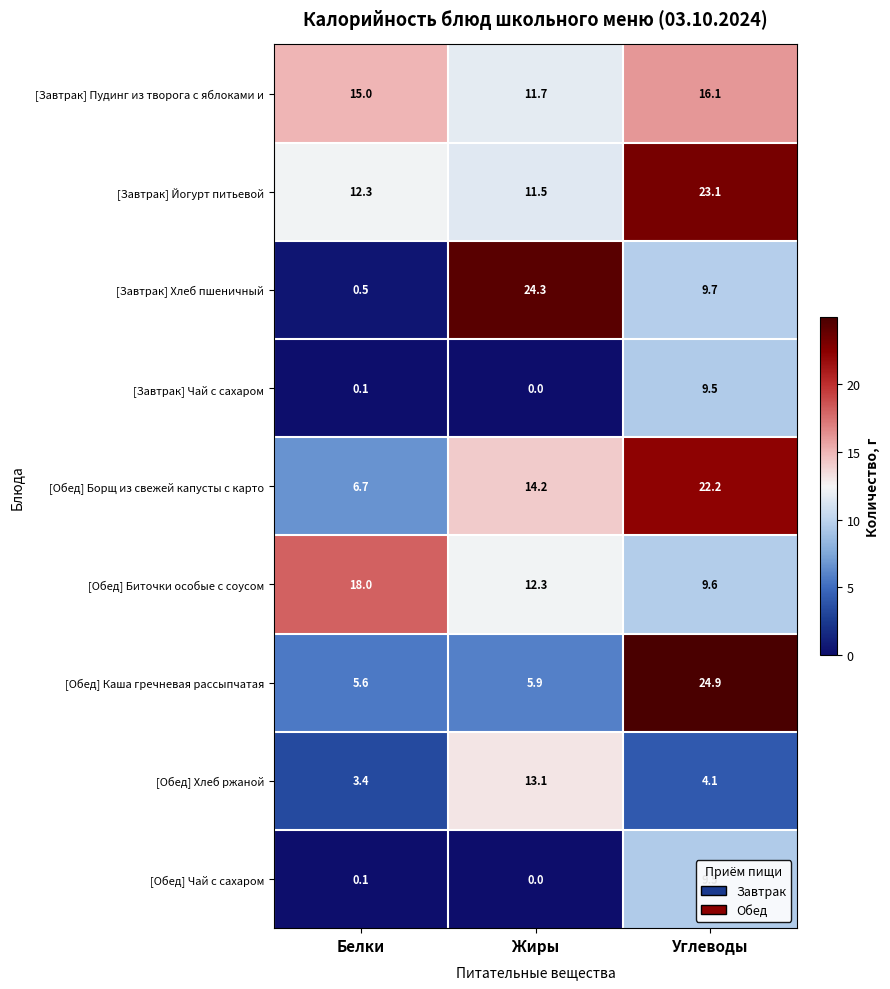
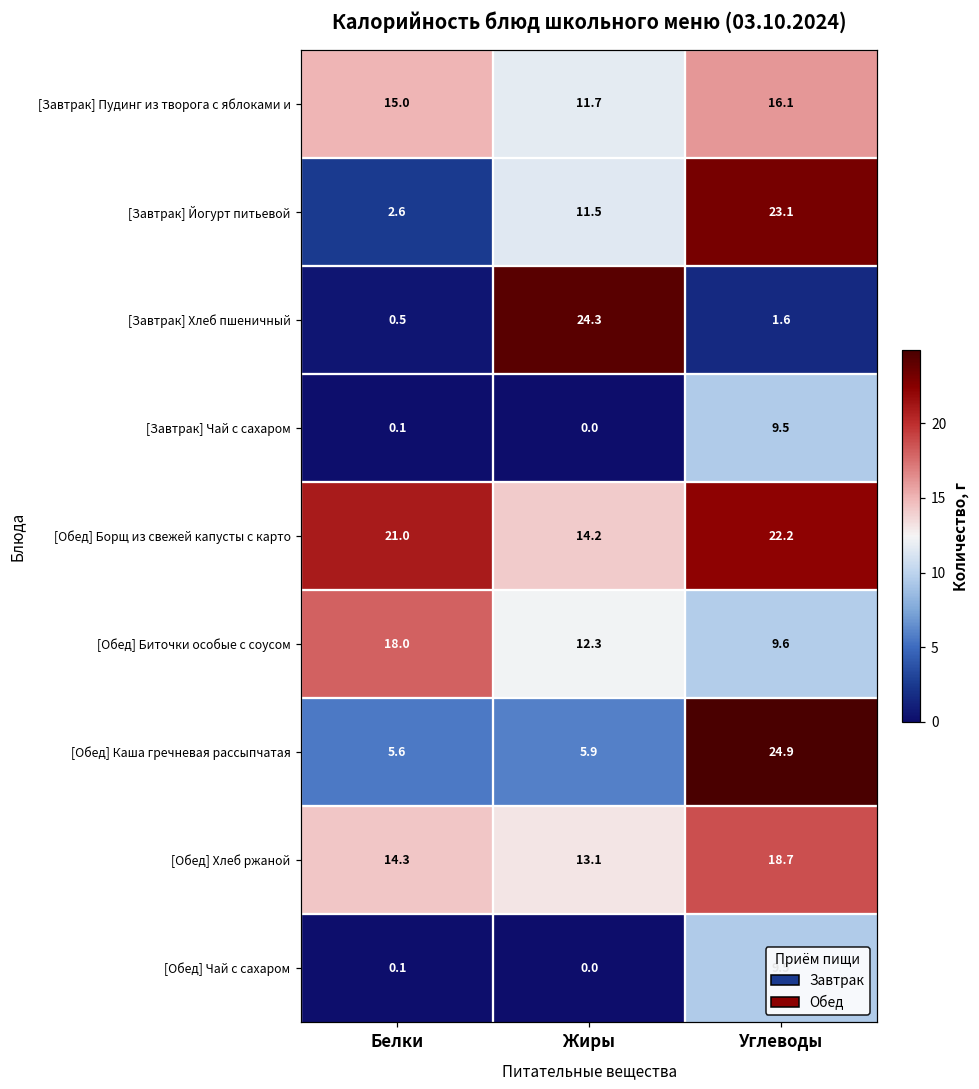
[Завтрак] Йогурт питьевой, Белки: 12.3 -> 2.6
[Завтрак] Хлеб пшеничный, Углеводы: 9.7 -> 1.6
[Обед] Борщ из свежей капусты с карто, Белки: 6.7 -> 21.0
[Обед] Хлеб ржаной, Белки: 3.4 -> 14.3
[Обед] Хлеб ржаной, Углеводы: 4.1 -> 18.7
